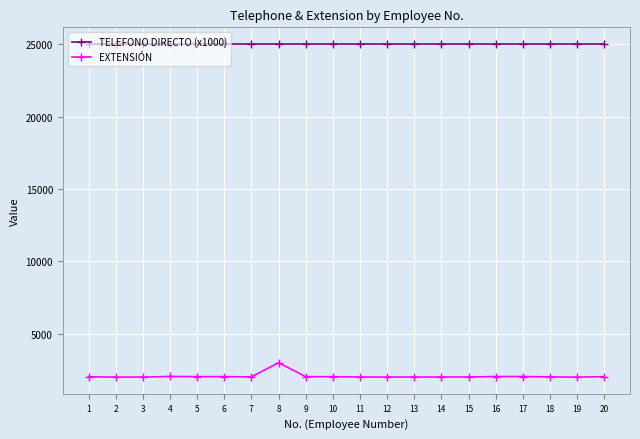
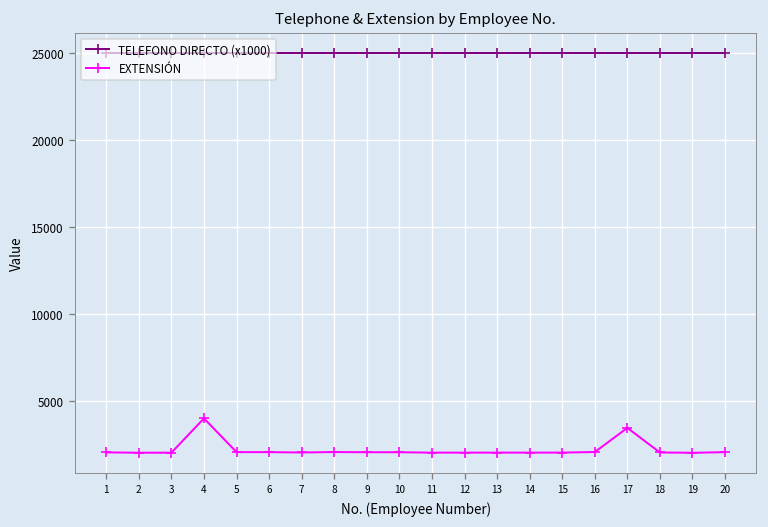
EXTENSIÓN, 4: 2100 -> 4000
EXTENSIÓN, 8: 3000 -> 2100
EXTENSIÓN, 17: 2100 -> 3400
